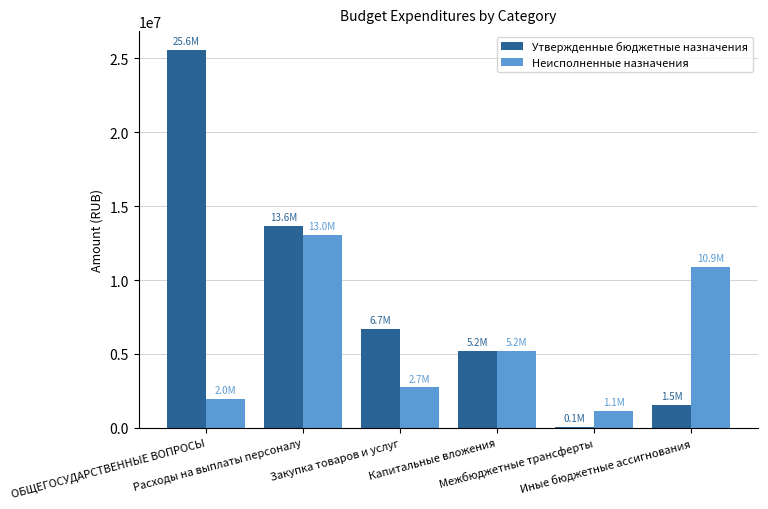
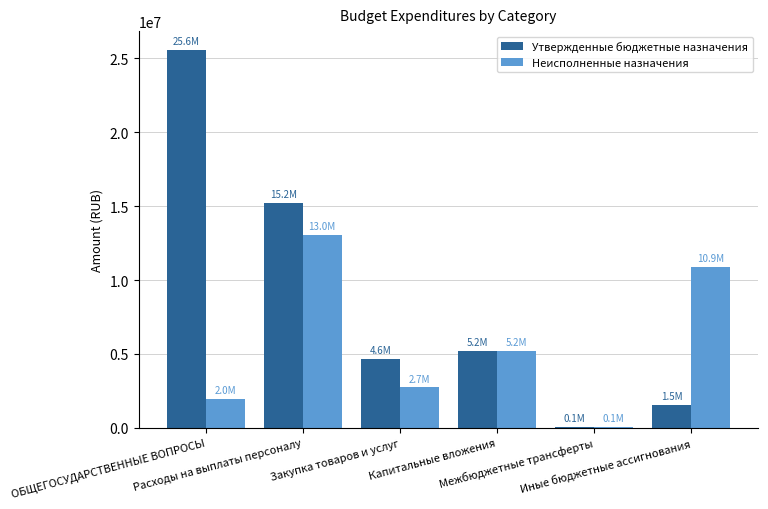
Утвержденные бюджетные назначения, Расходы на выплаты персоналу: 13.6M -> 15.2M
Утвержденные бюджетные назначения, Закупка товаров и услуг: 6.7M -> 4.6M
Неисполненные назначения, Межбюджетные трансферты: 1.1M -> 0.1M
